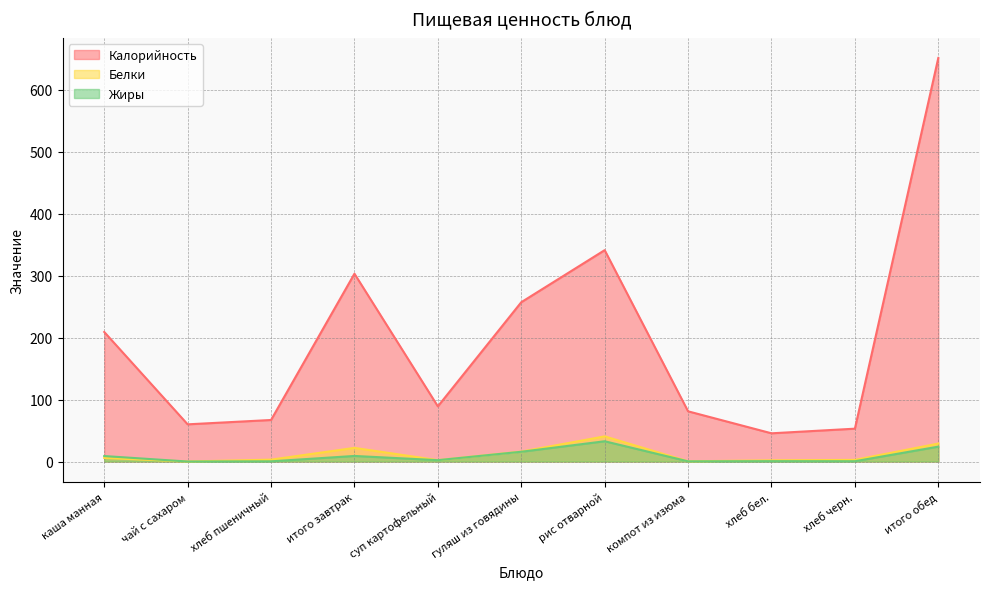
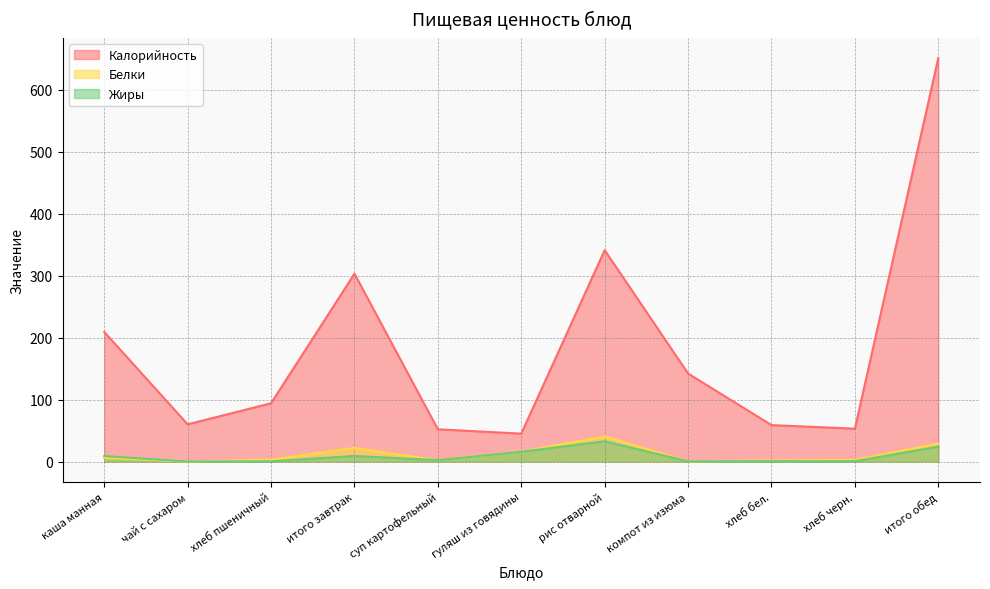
Калорийность, хлеб пшеничный: 70 -> 90
Калорийность, суп картофельный: 90 -> 50
Калорийность, гуляш из говядины: 260 -> 50
Калорийность, компот из изюма: 80 -> 140
Калорийность, хлеб бел.: 50 -> 60
